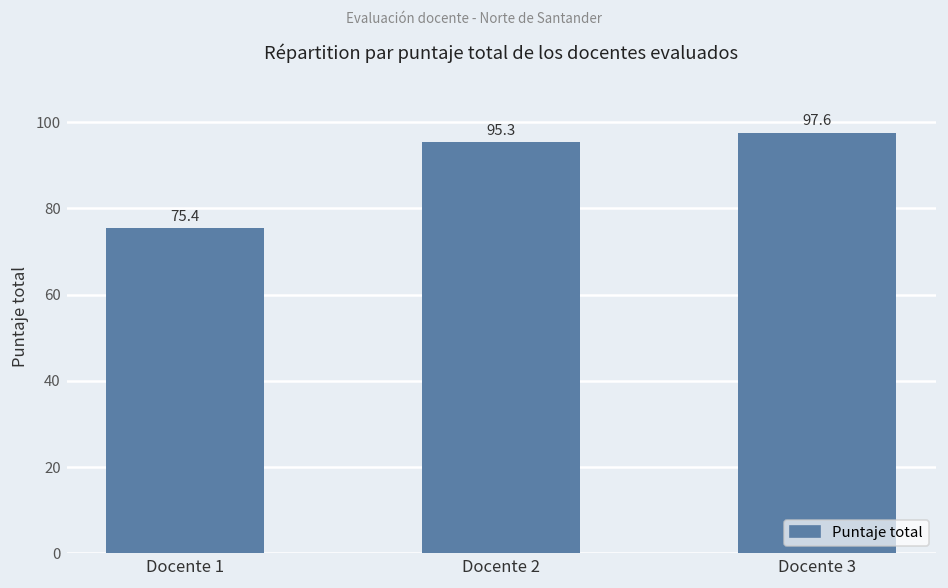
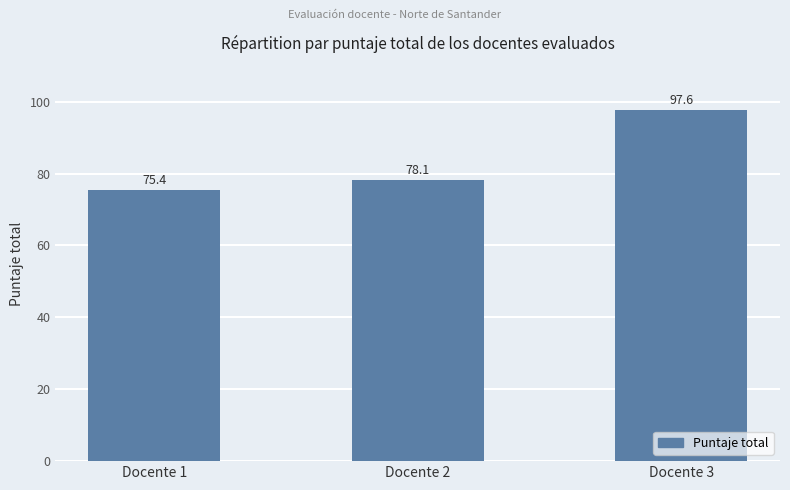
Docente 2: 95.3 -> 78.1
